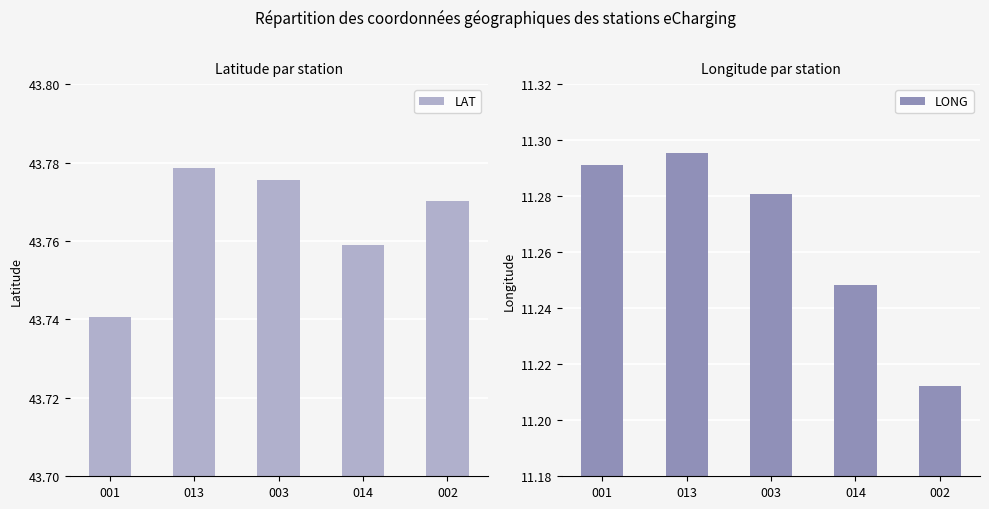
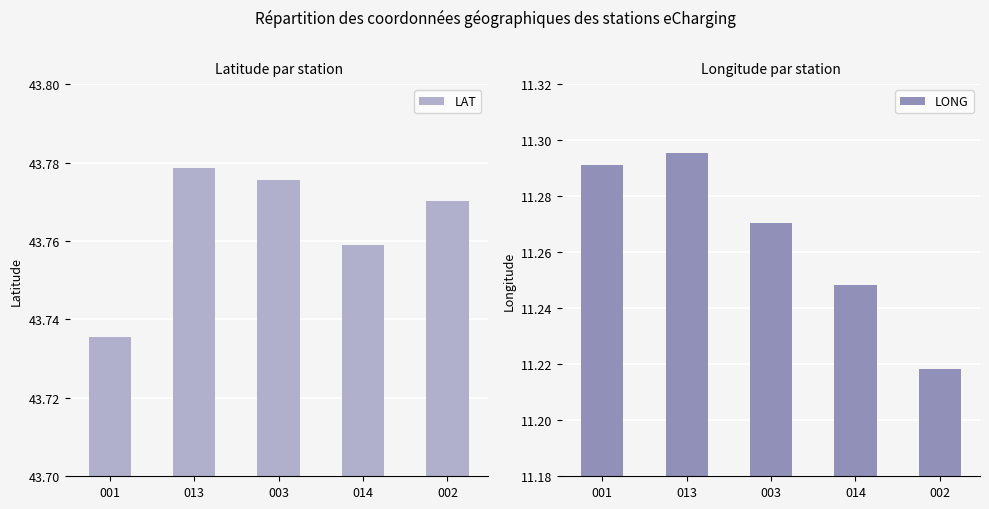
Latitude par station, 001: 43.741 -> 43.735
Longitude par station, 003: 11.281 -> 11.270
Longitude par station, 002: 11.212 -> 11.218
